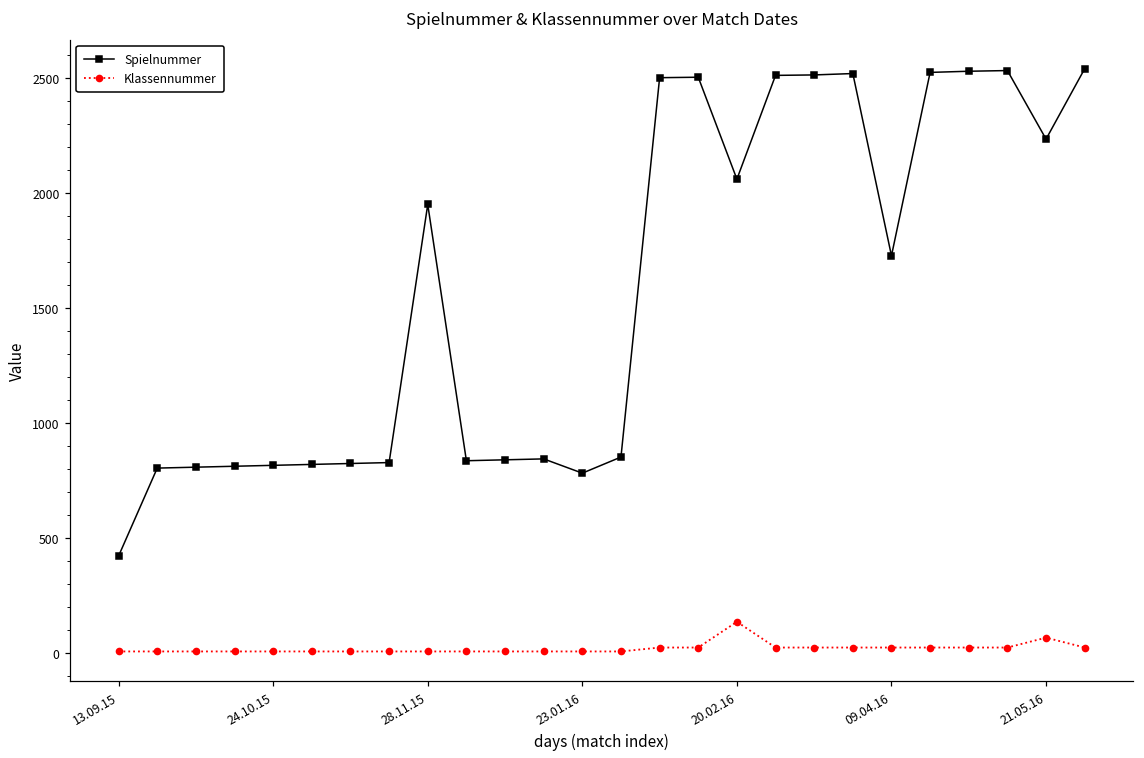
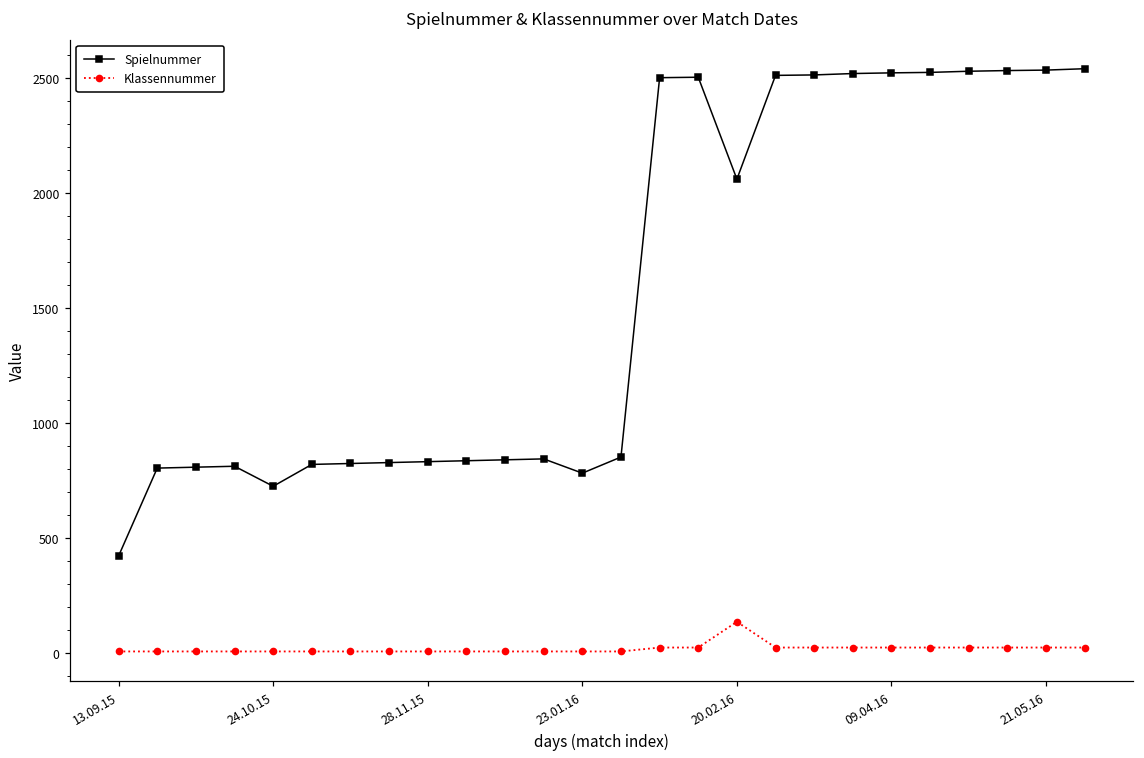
Spielnummer, 24.10.15: 820 -> 730
Spielnummer, 28.11.15: 1950 -> 830
Spielnummer, 09.04.16: 1730 -> 2520
Spielnummer, 21.05.16: 2240 -> 2540
Klassennummer, 21.05.16: 70 -> 30
